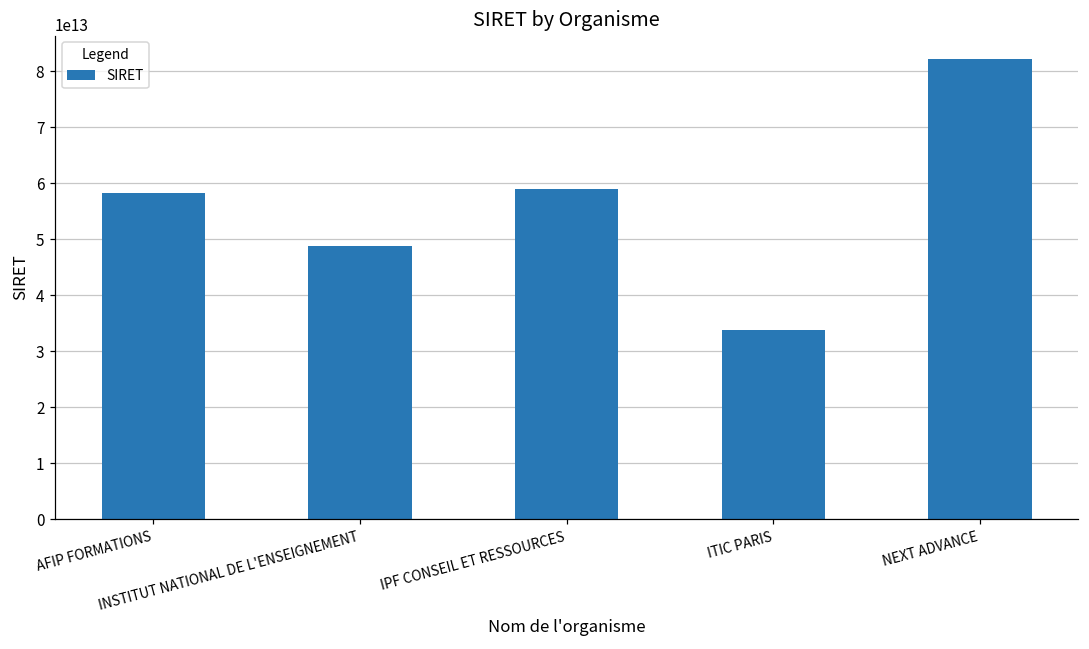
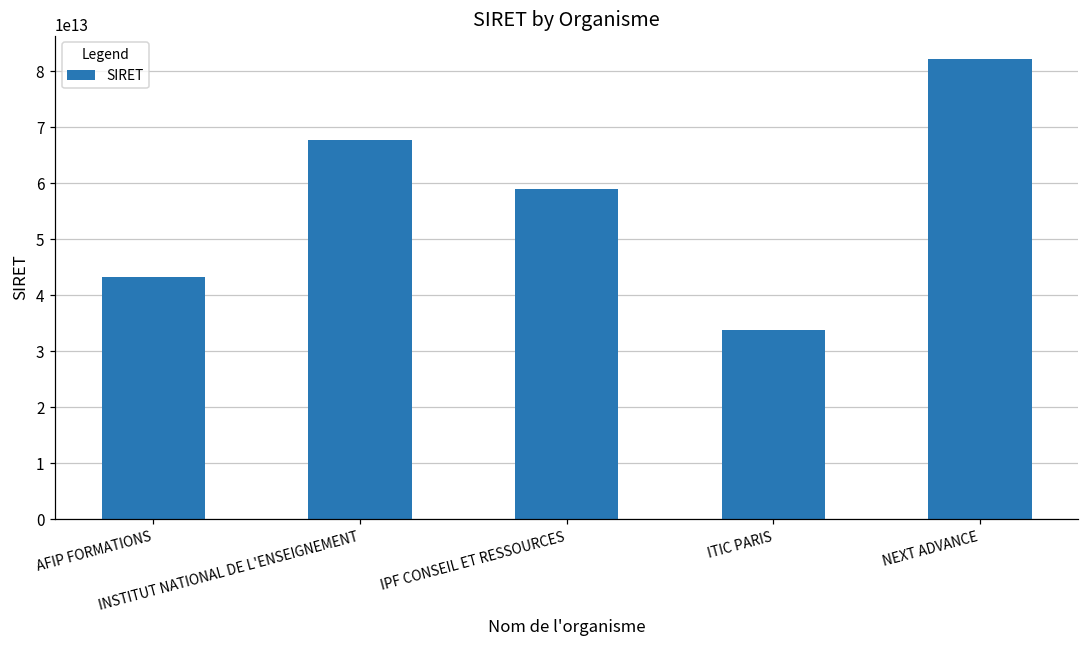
AFIP FORMATIONS: 58000000000000 -> 43000000000000
INSTITUT NATIONAL DE L'ENSEIGNEMENT: 49000000000000 -> 68000000000000
